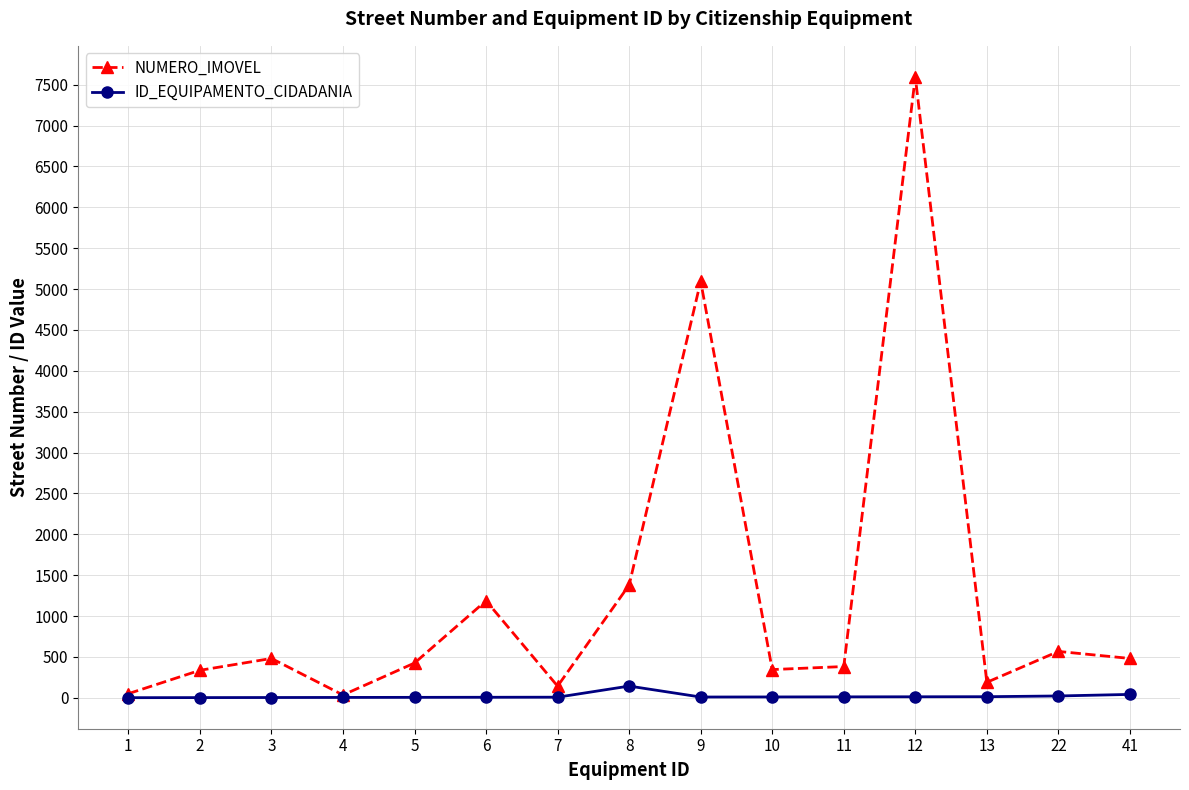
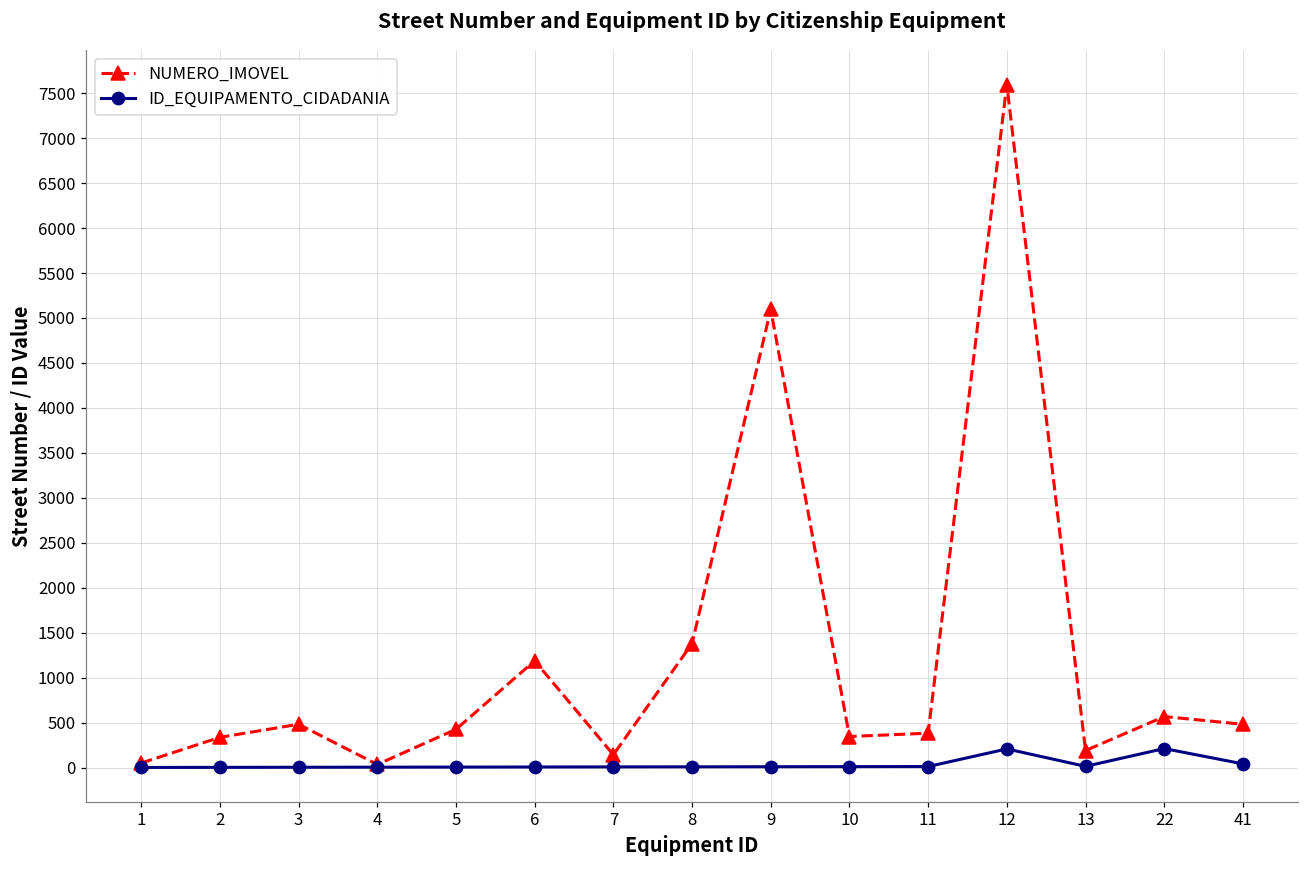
ID_EQUIPAMENTO_CIDADANIA, 8: 100 -> 0
ID_EQUIPAMENTO_CIDADANIA, 12: 0 -> 200
ID_EQUIPAMENTO_CIDADANIA, 22: 0 -> 200
